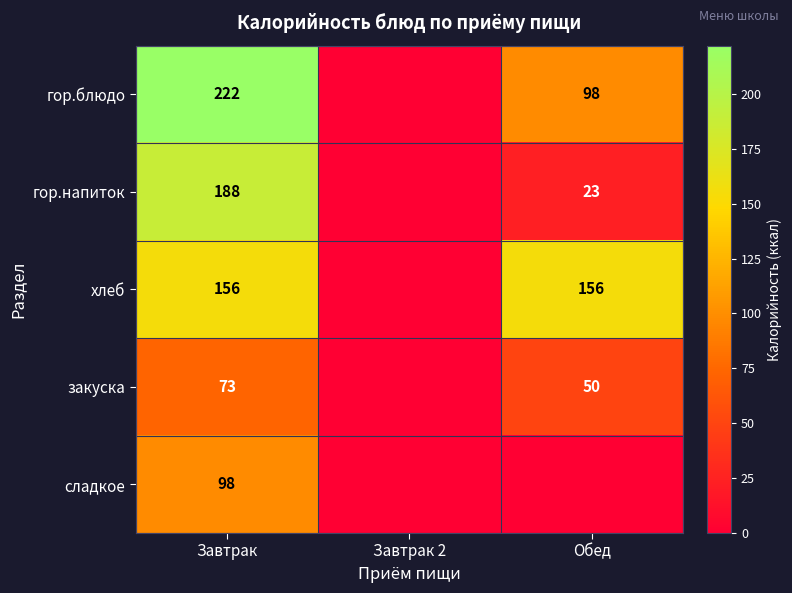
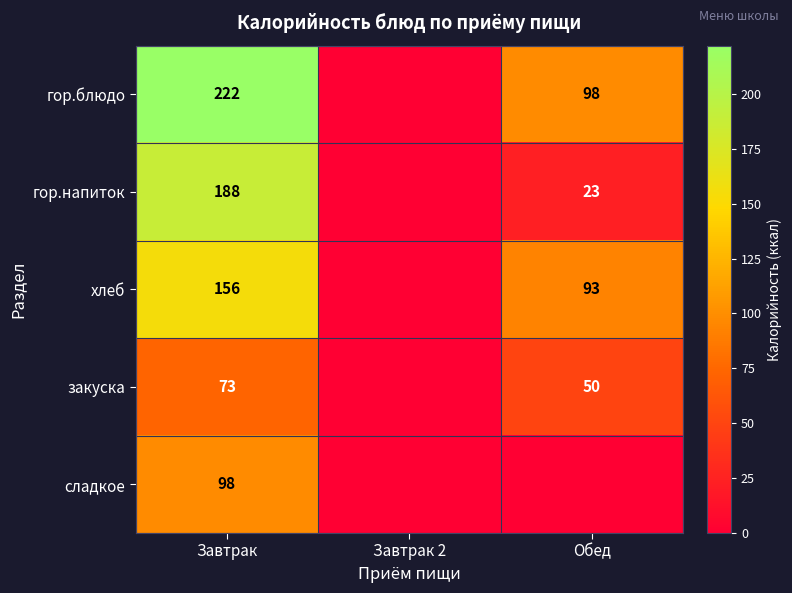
хлеб, Обед: 156 -> 93
